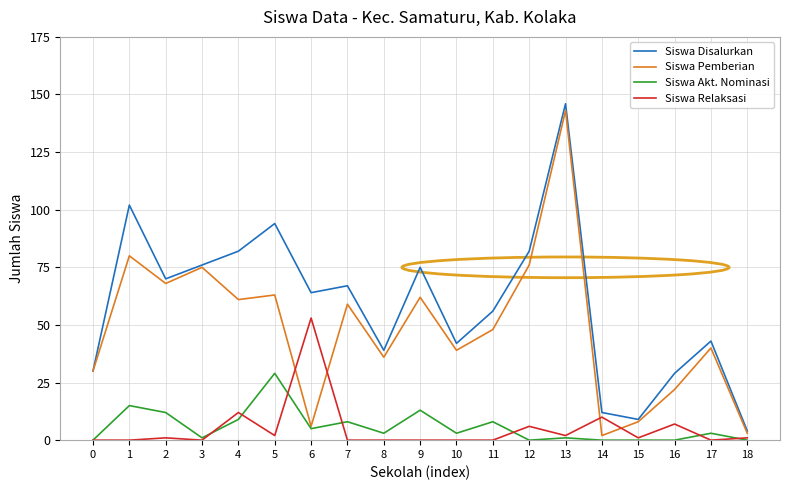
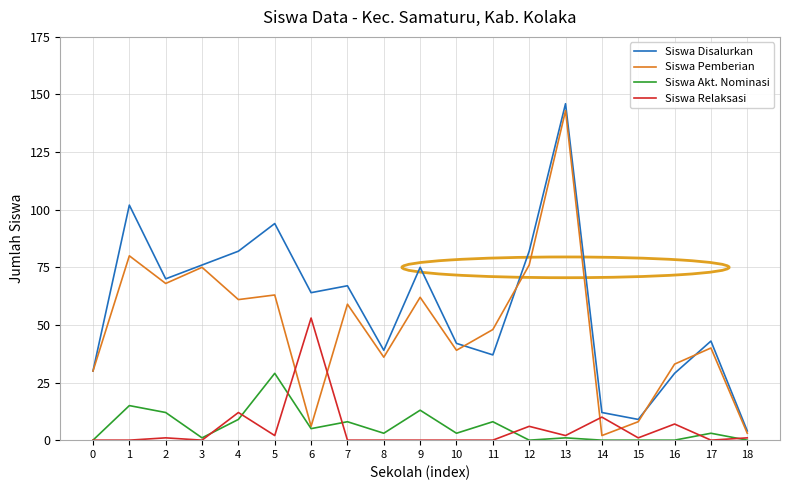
Siswa Disalurkan, 11: 56 -> 37
Siswa Pemberian, 16: 22 -> 33
